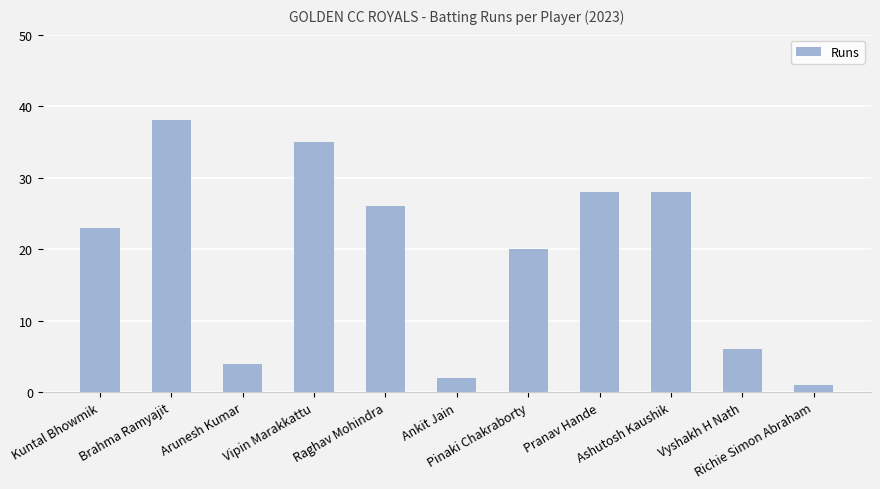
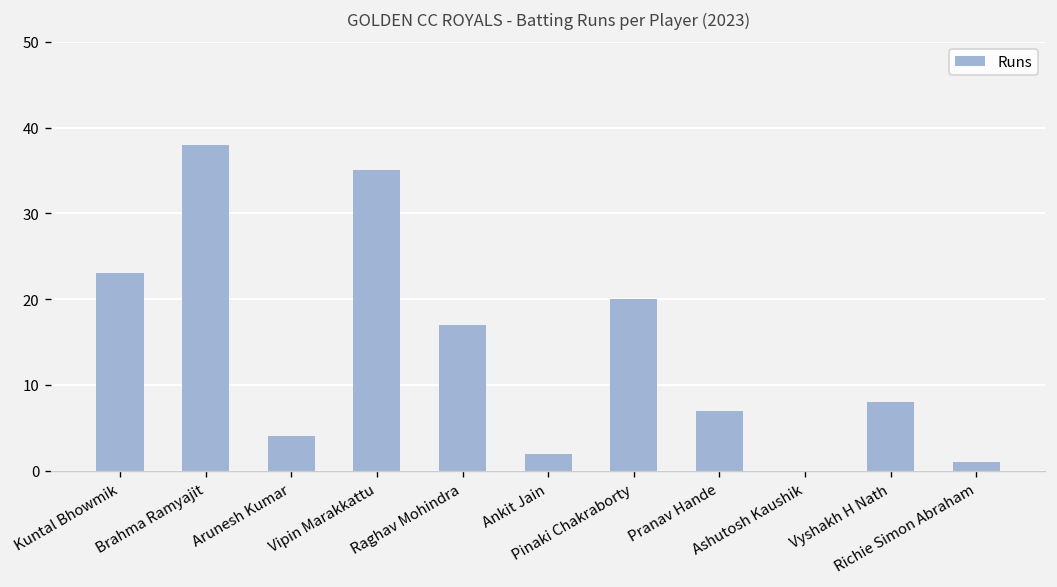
Raghav Mohindra: 26 -> 17
Pranav Hande: 28 -> 7
Ashutosh Kaushik: 28 -> 0
Vyshakh H Nath: 6 -> 8
